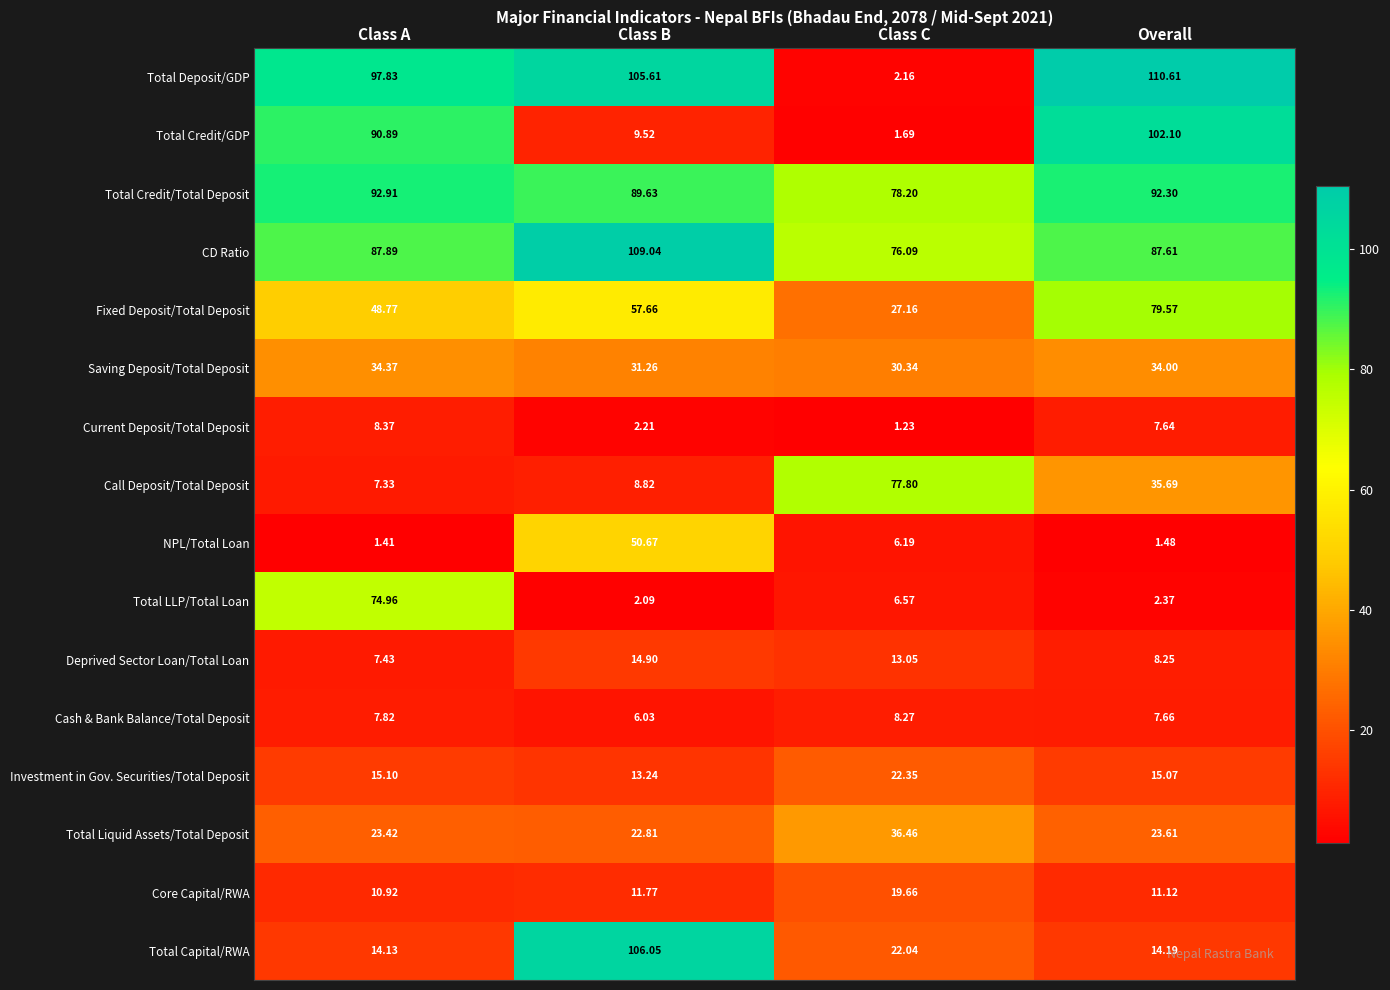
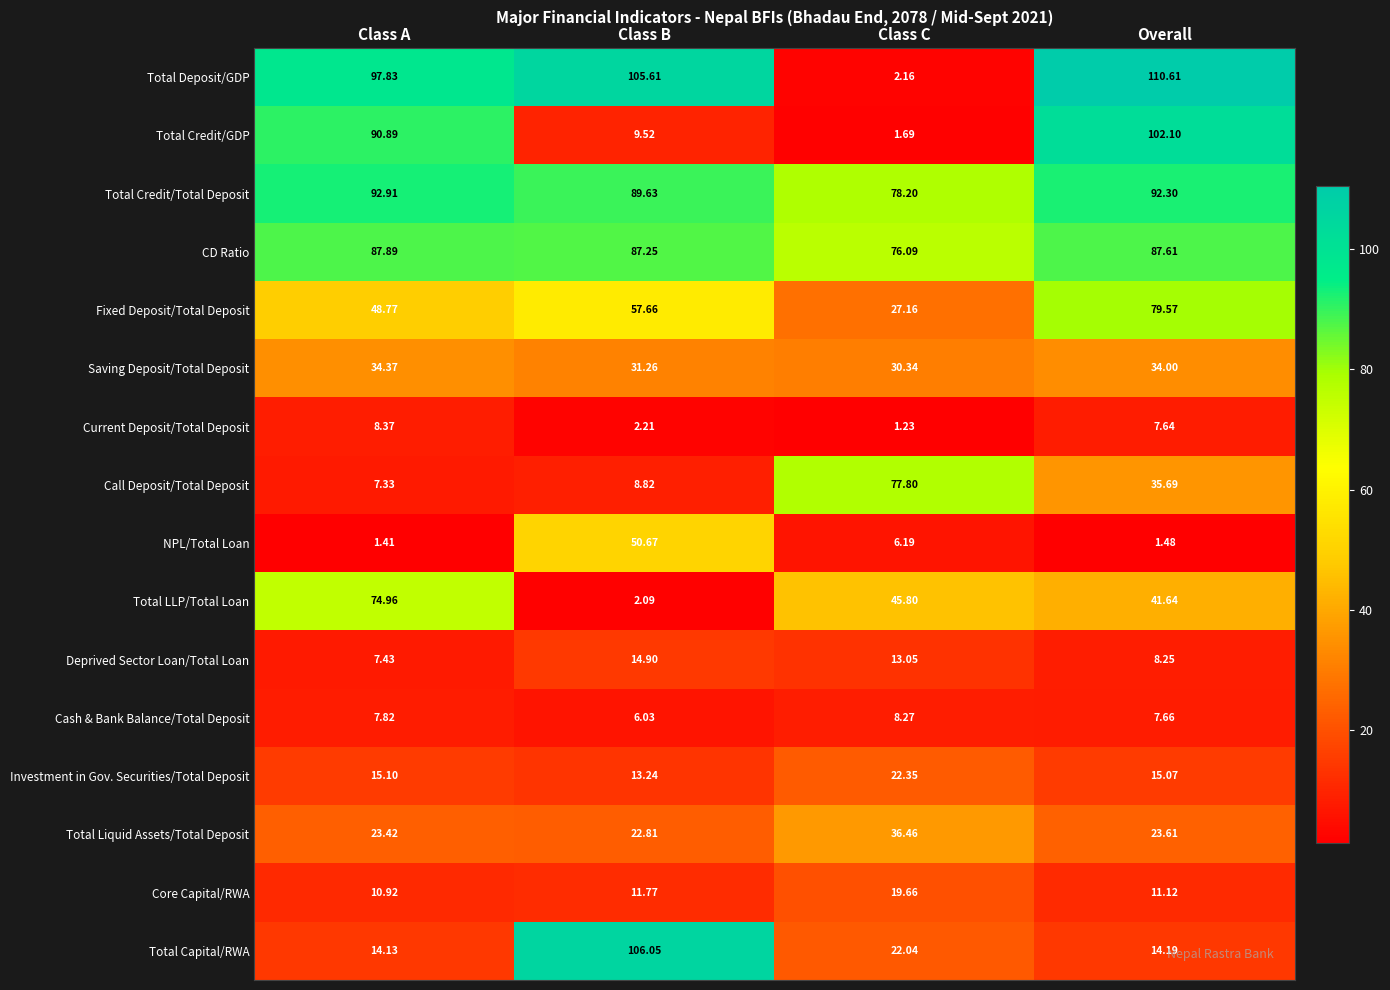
CD Ratio, Class B: 109.04 -> 87.25
Total LLP/Total Loan, Class C: 6.57 -> 45.80
Total LLP/Total Loan, Overall: 2.37 -> 41.64
